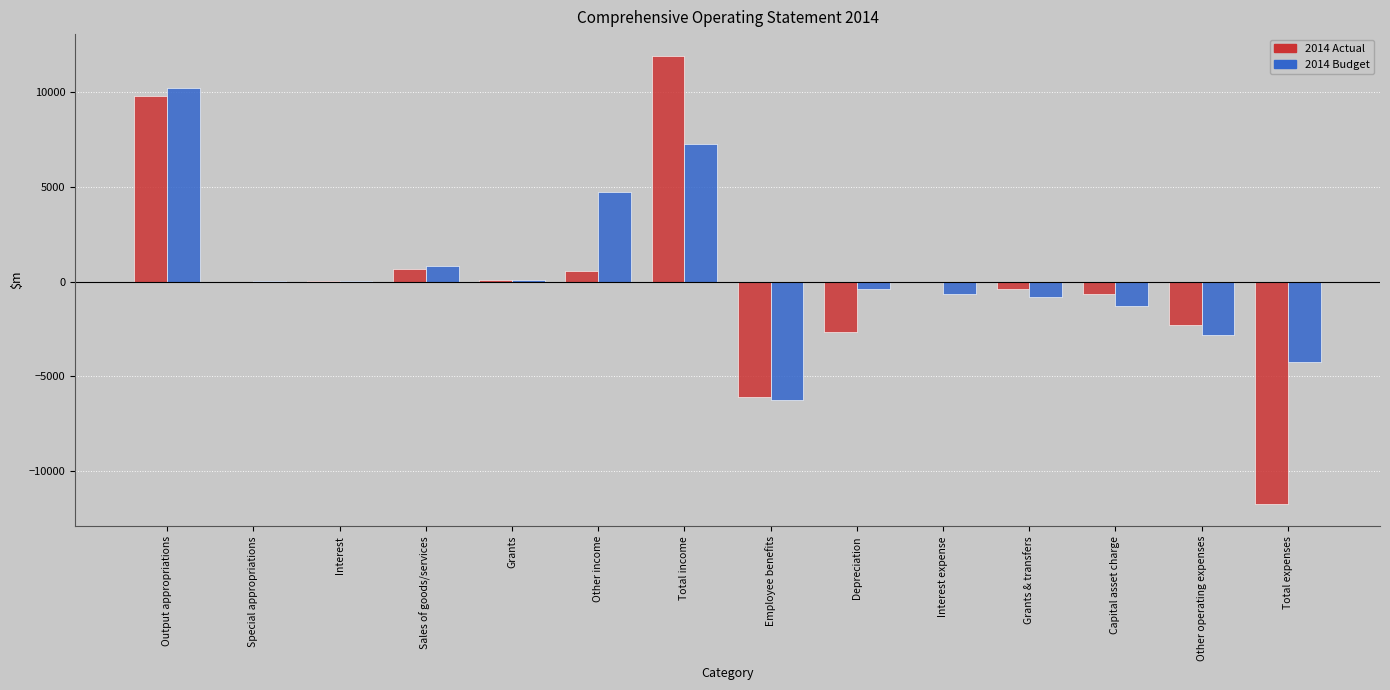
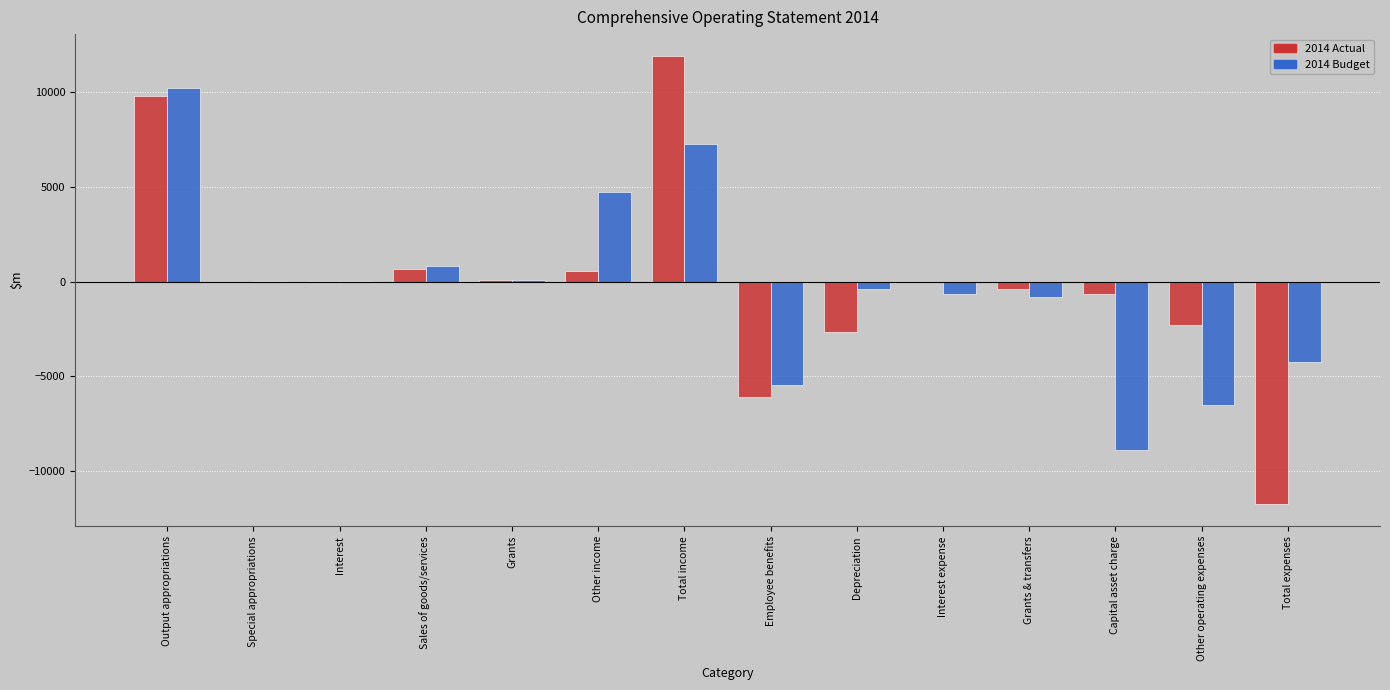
2014 Budget, Employee benefits: -6200 -> -5400
2014 Budget, Capital asset charge: -1300 -> -8900
2014 Budget, Other operating expenses: -2800 -> -6500
